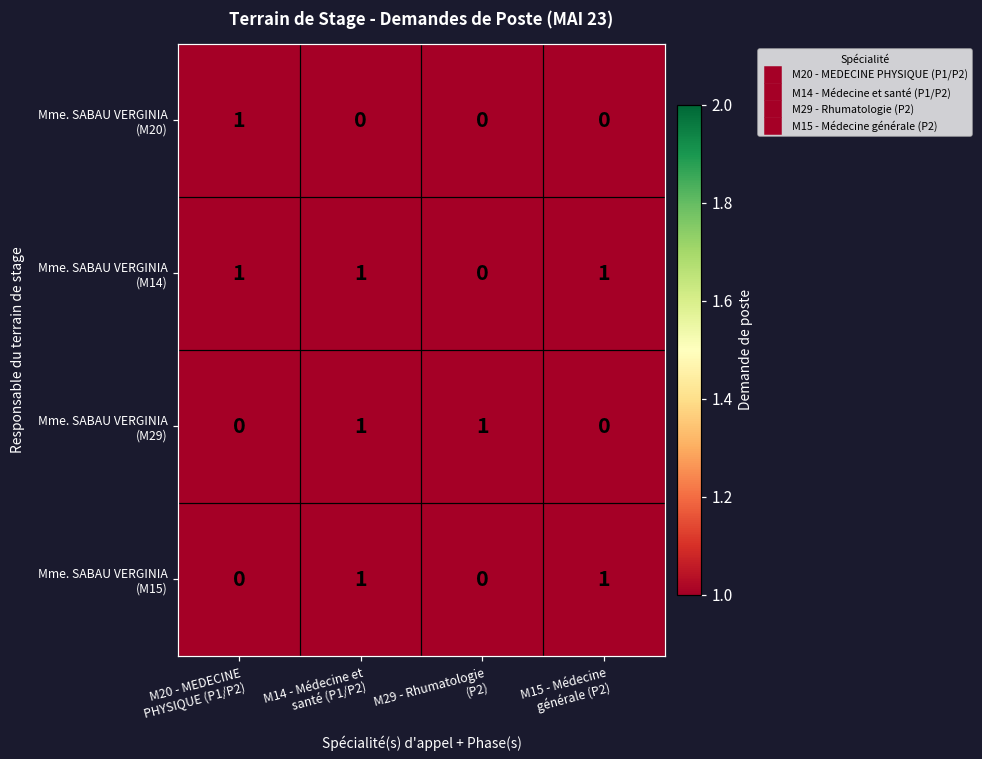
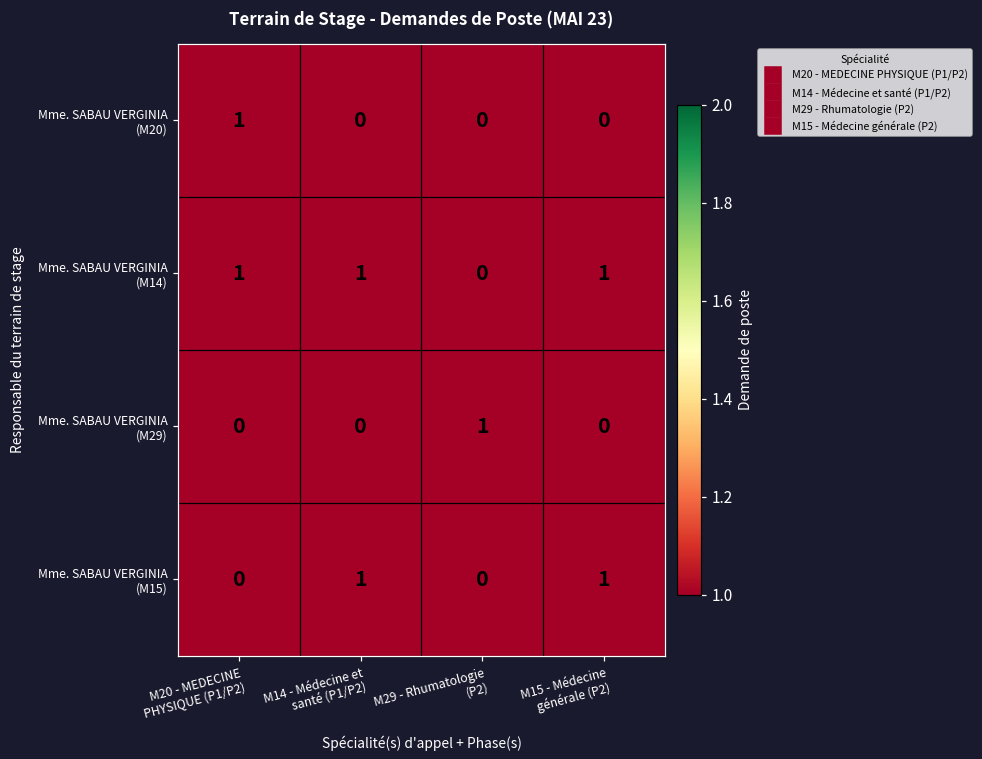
Mme. SABAU VERGINIA (M29), M14 - Médecine et santé (P1/P2): 1 -> 0
